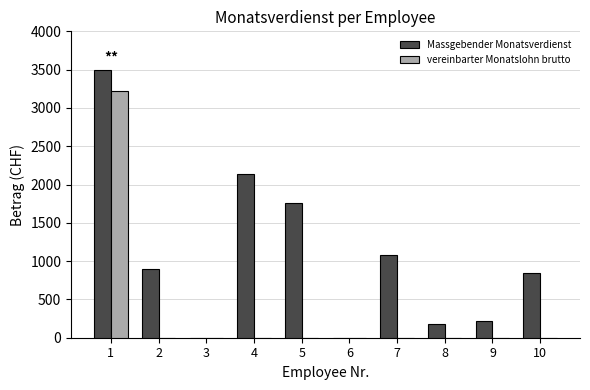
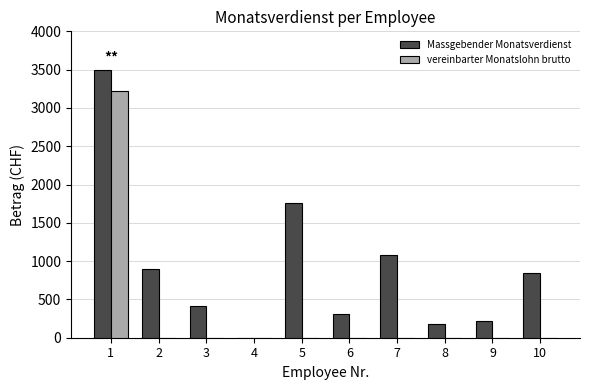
Massgebender Monatsverdienst, 3: 0 -> 400
Massgebender Monatsverdienst, 4: 2100 -> 0
Massgebender Monatsverdienst, 6: 0 -> 300
